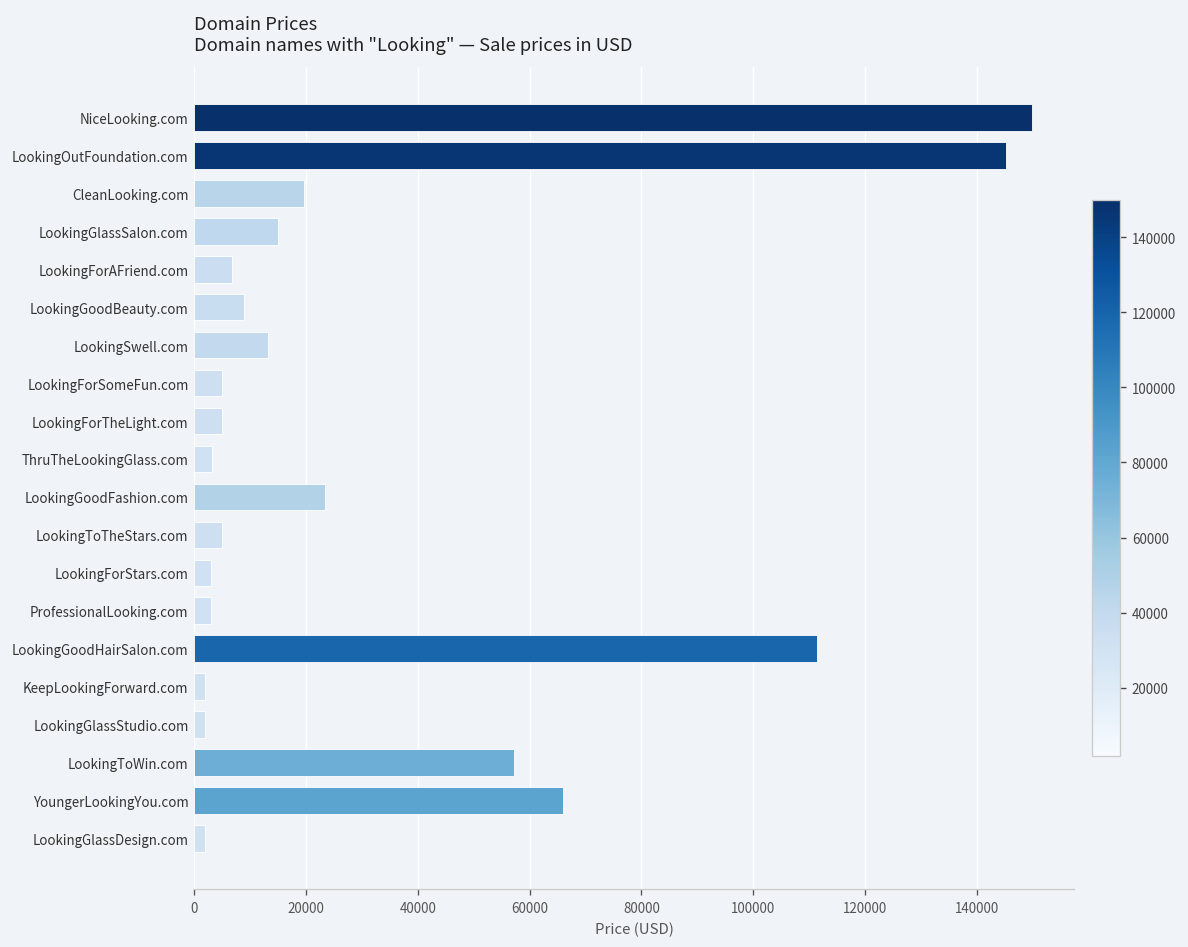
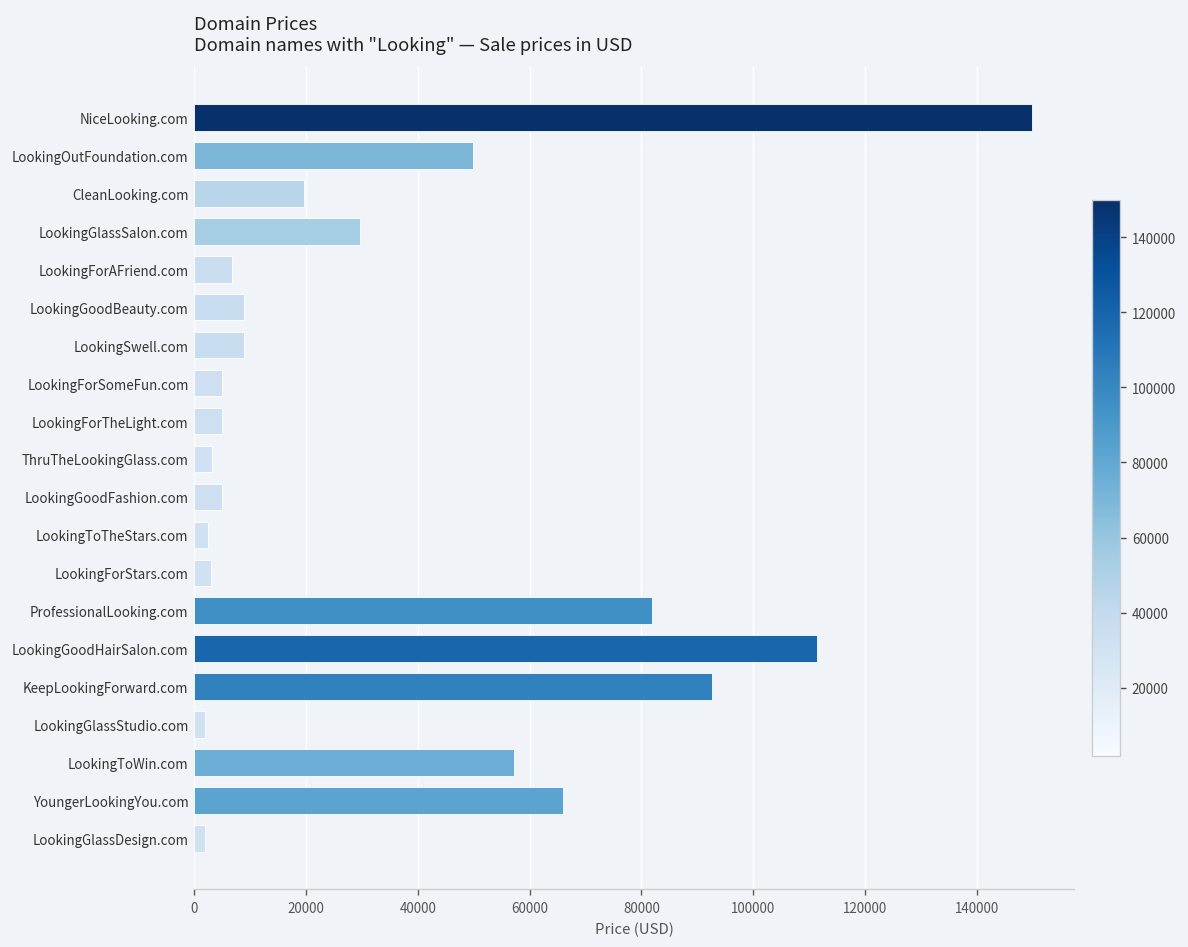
LookingOutFoundation.com: 145000 -> 50000
LookingGlassSalon.com: 15000 -> 30000
LookingSwell.com: 13000 -> 9000
LookingGoodFashion.com: 23000 -> 5000
LookingToTheStars.com: 5000 -> 2000
ProfessionalLooking.com: 3000 -> 82000
KeepLookingForward.com: 2000 -> 93000
